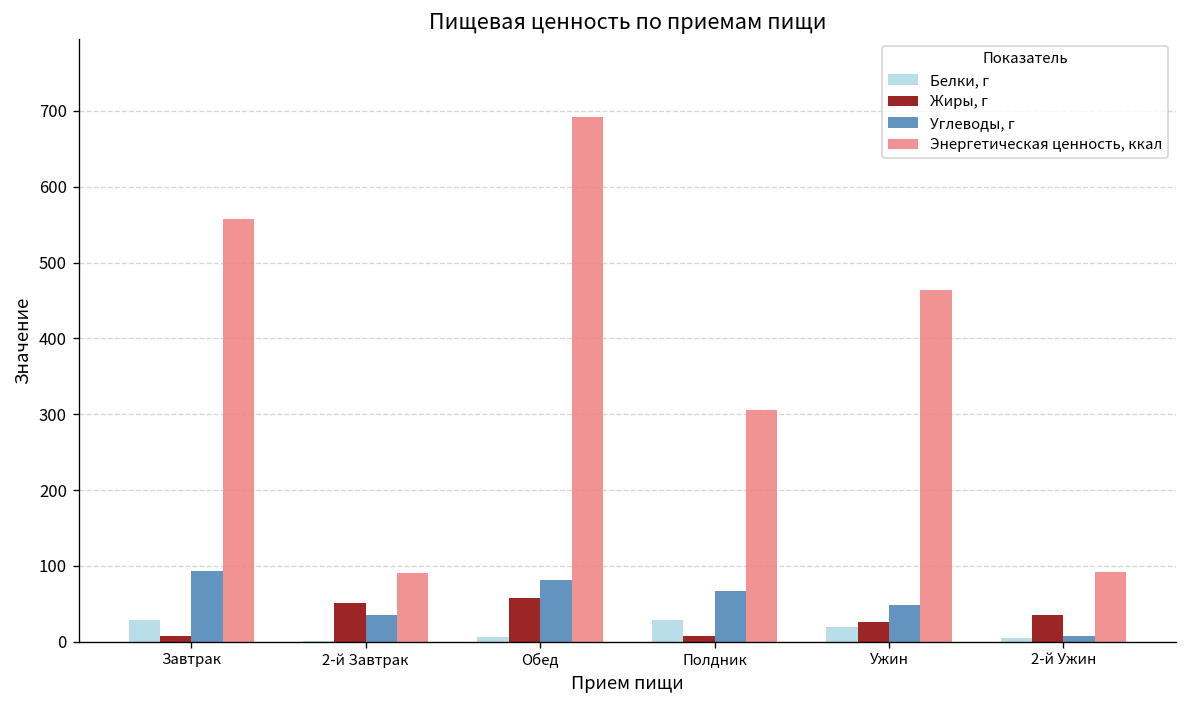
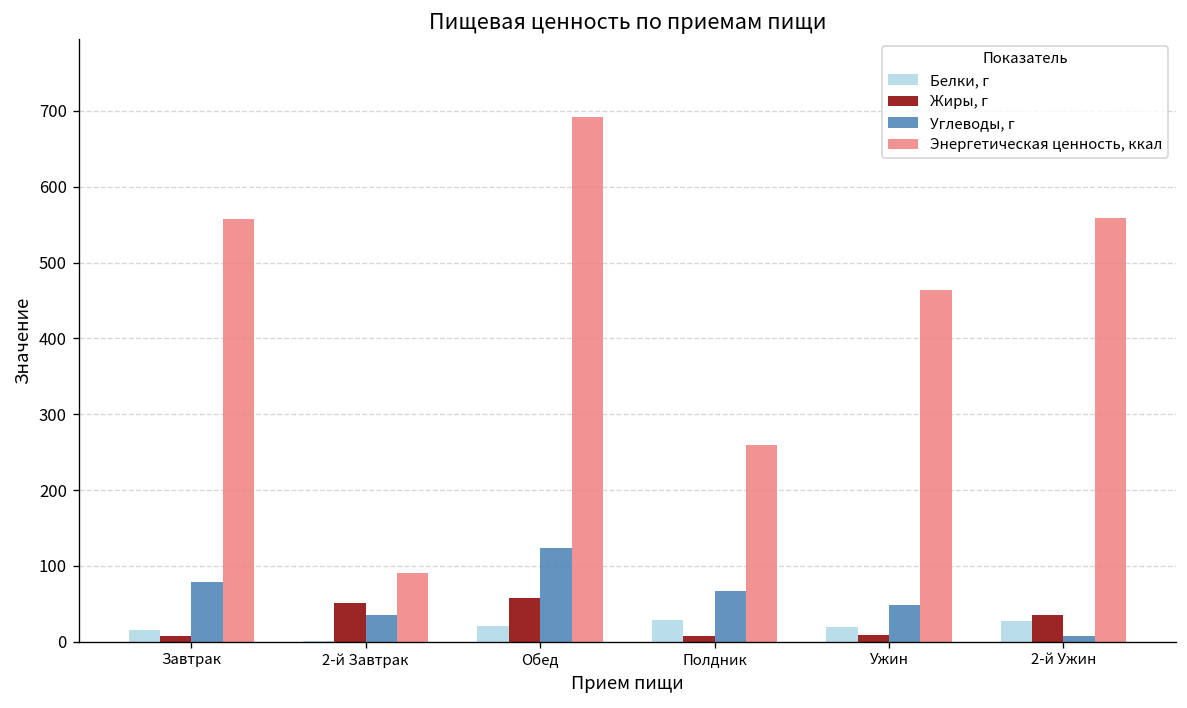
Белки, г, Завтрак: 30 -> 20
Углеводы, г, Завтрак: 90 -> 80
Белки, г, Обед: 10 -> 20
Углеводы, г, Обед: 80 -> 120
Энергетическая ценность, ккал, Полдник: 310 -> 260
Жиры, г, Ужин: 30 -> 10
Белки, г, 2-й Ужин: 10 -> 30
Энергетическая ценность, ккал, 2-й Ужин: 90 -> 560
